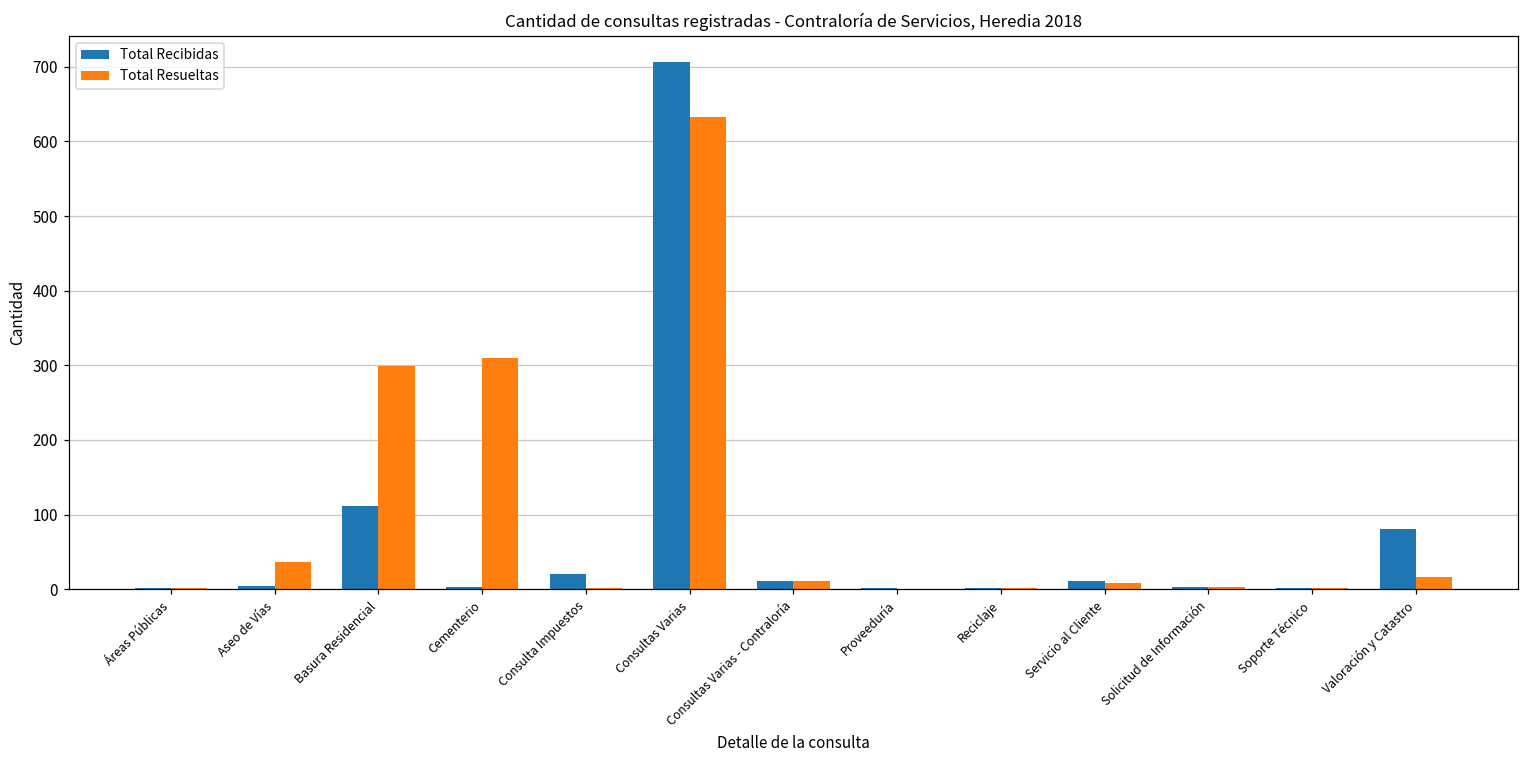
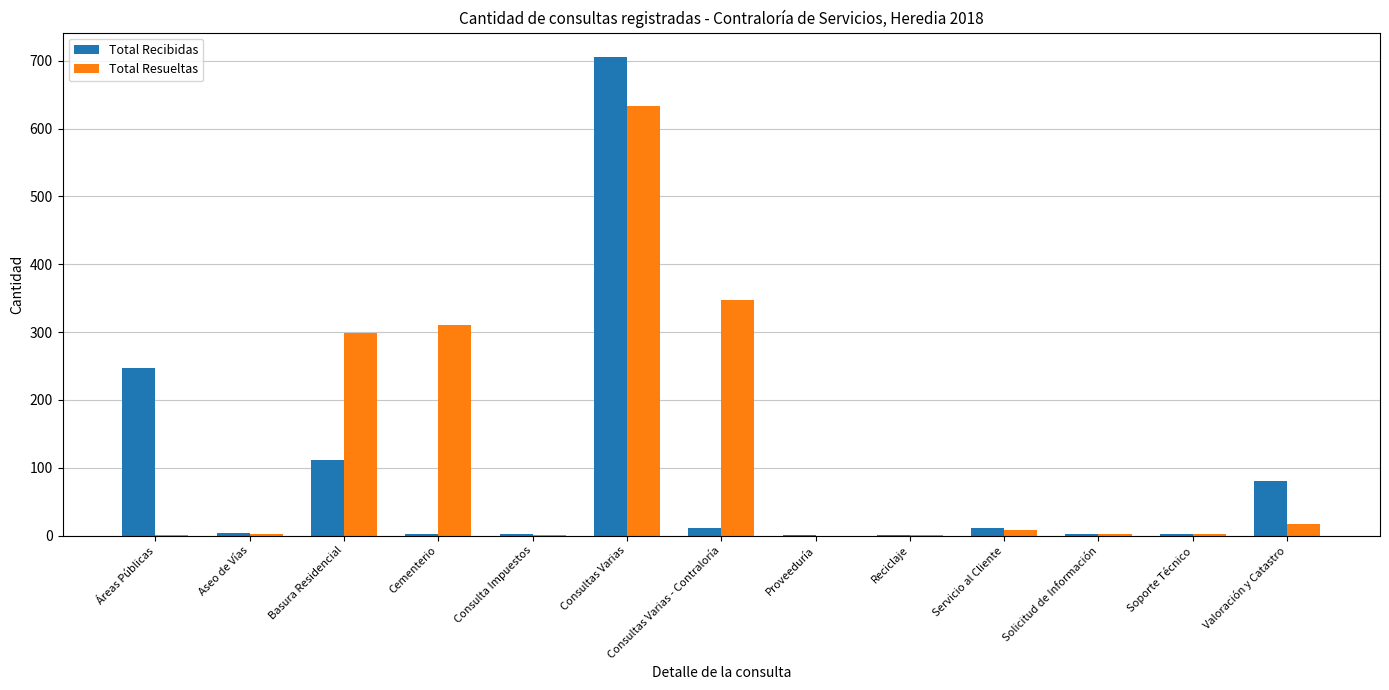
Total Recibidas, Áreas Públicas: 0 -> 250
Total Resueltas, Aseo de Vías: 40 -> 0
Total Recibidas, Consulta Impuestos: 20 -> 0
Total Resueltas, Consultas Varias - Contraloría: 10 -> 350
